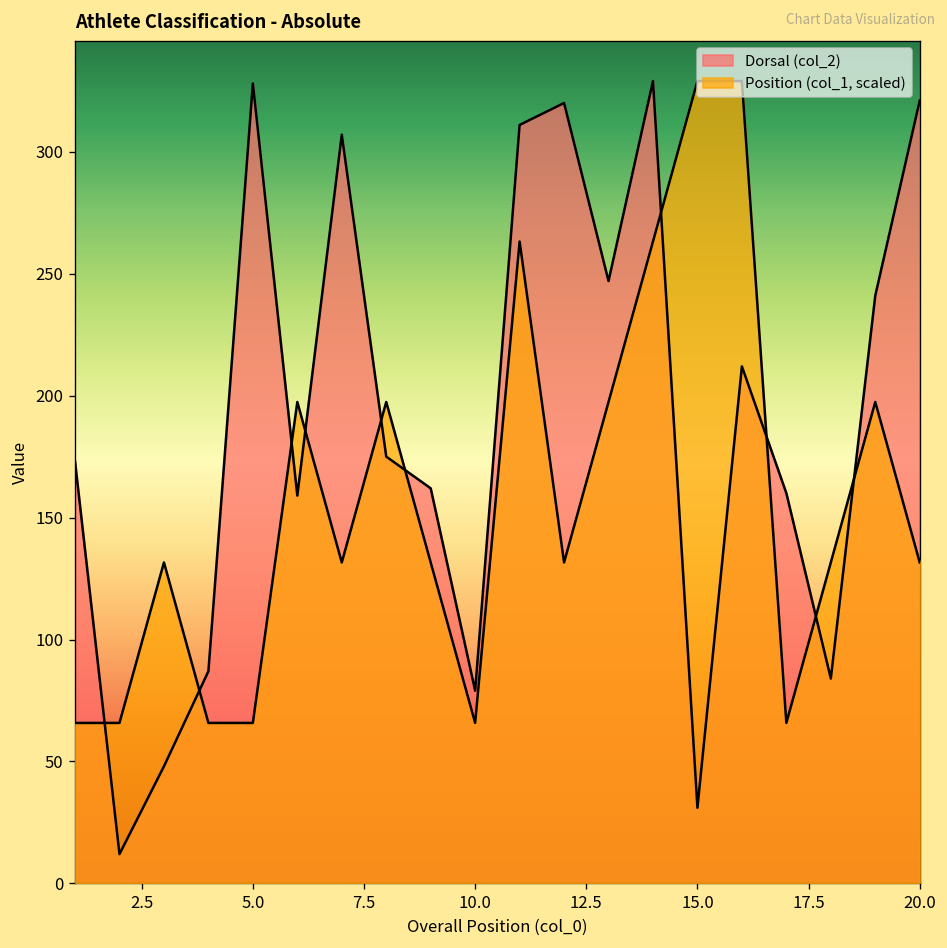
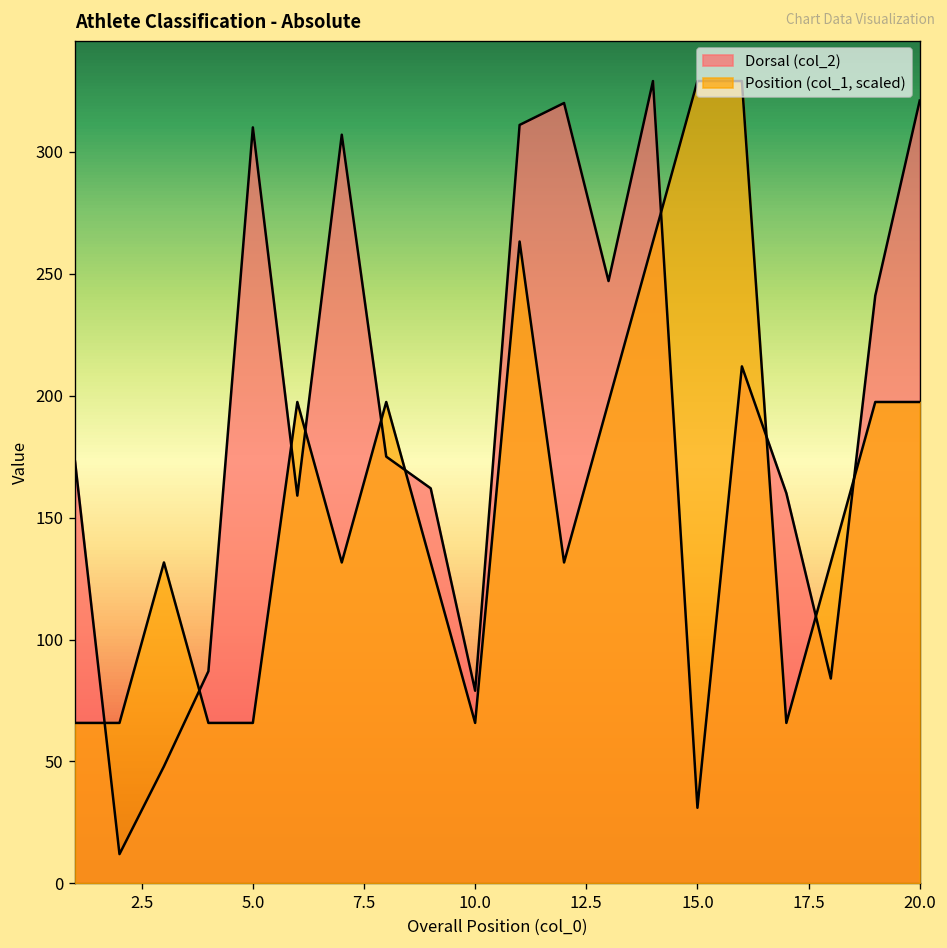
Dorsal (col_2), 5.0: 328 -> 310
Position (col_1, scaled), 20.0: 132 -> 197
